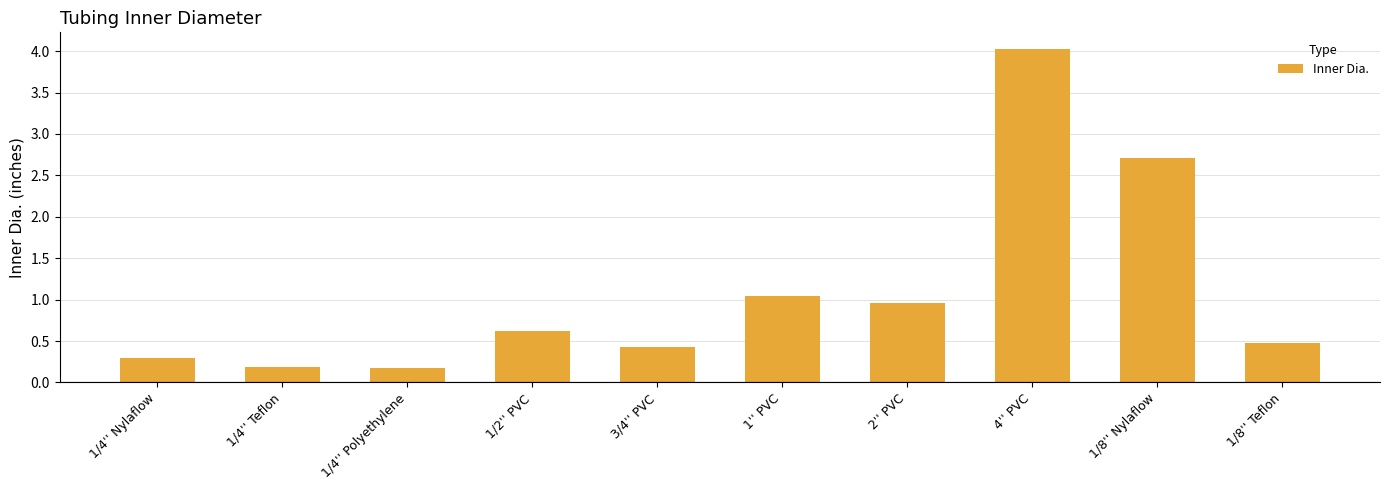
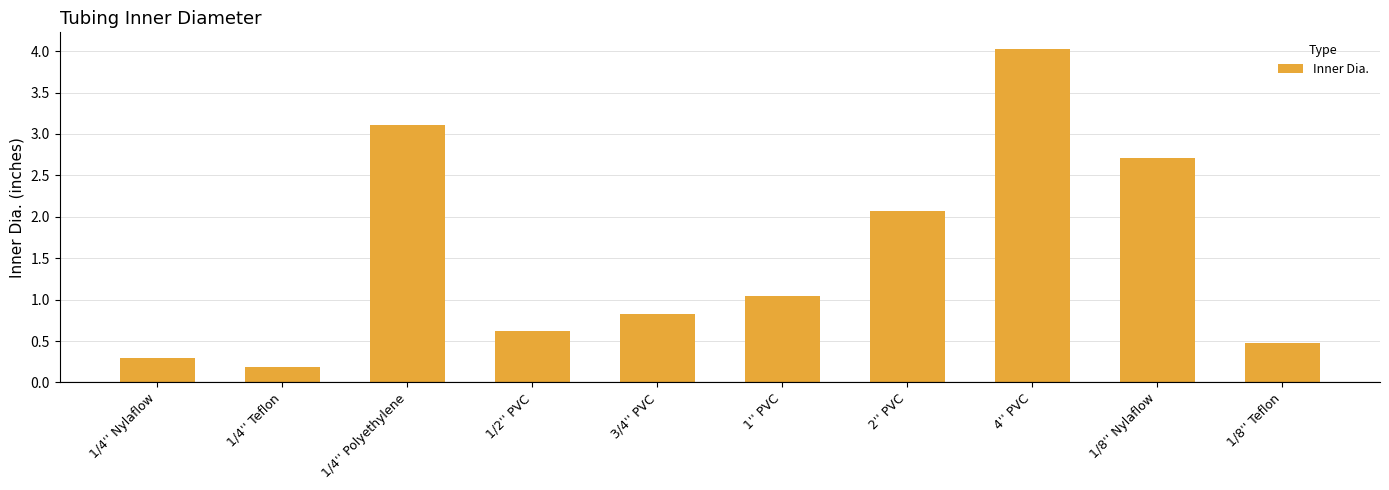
1/4'' Polyethylene: 0.2 -> 3.1
3/4'' PVC: 0.4 -> 0.8
2'' PVC: 1.0 -> 2.1
